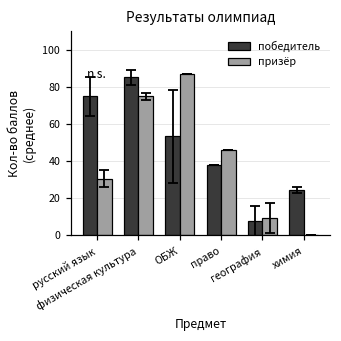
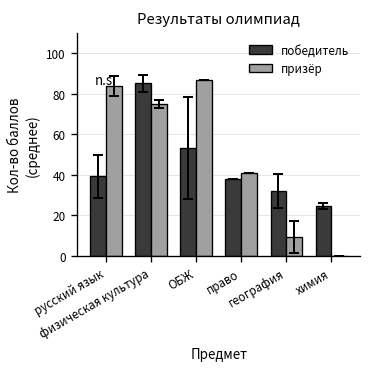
победитель, русский язык: 75 -> 39
призёр, русский язык: 31 -> 84
призёр, право: 46 -> 41
победитель, география: 7 -> 32
